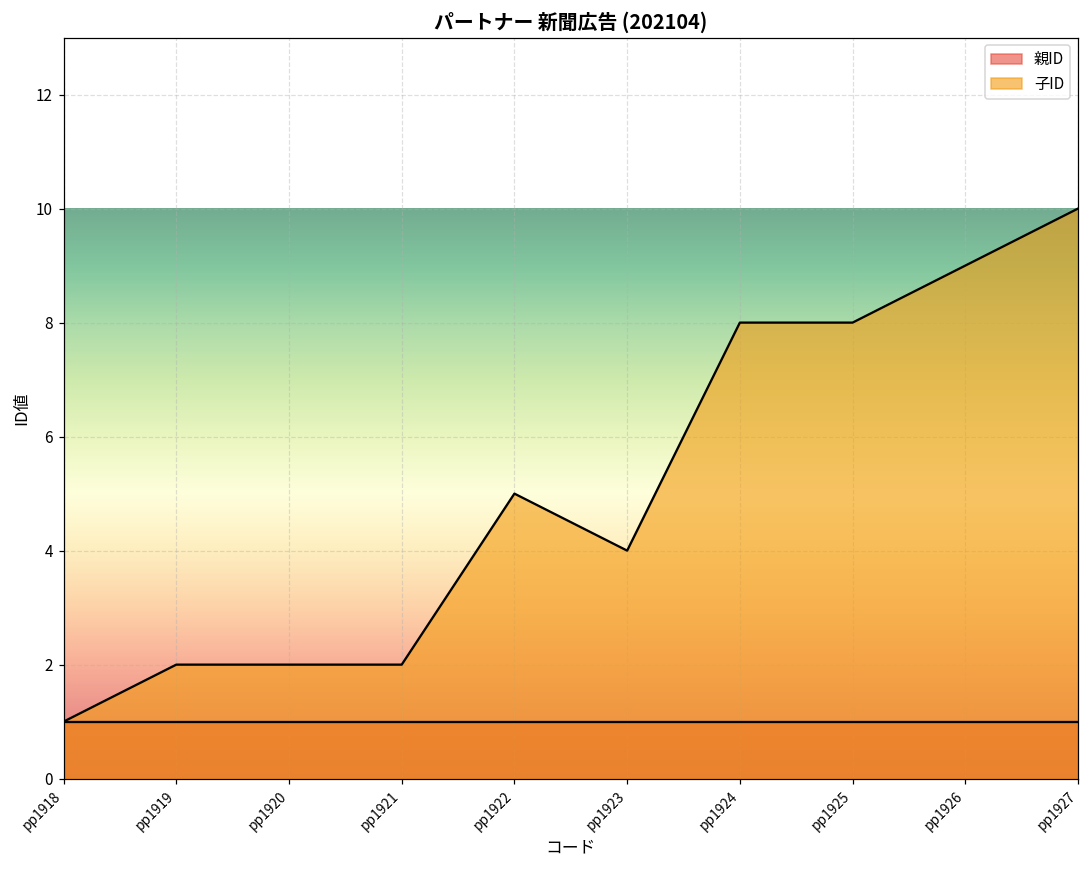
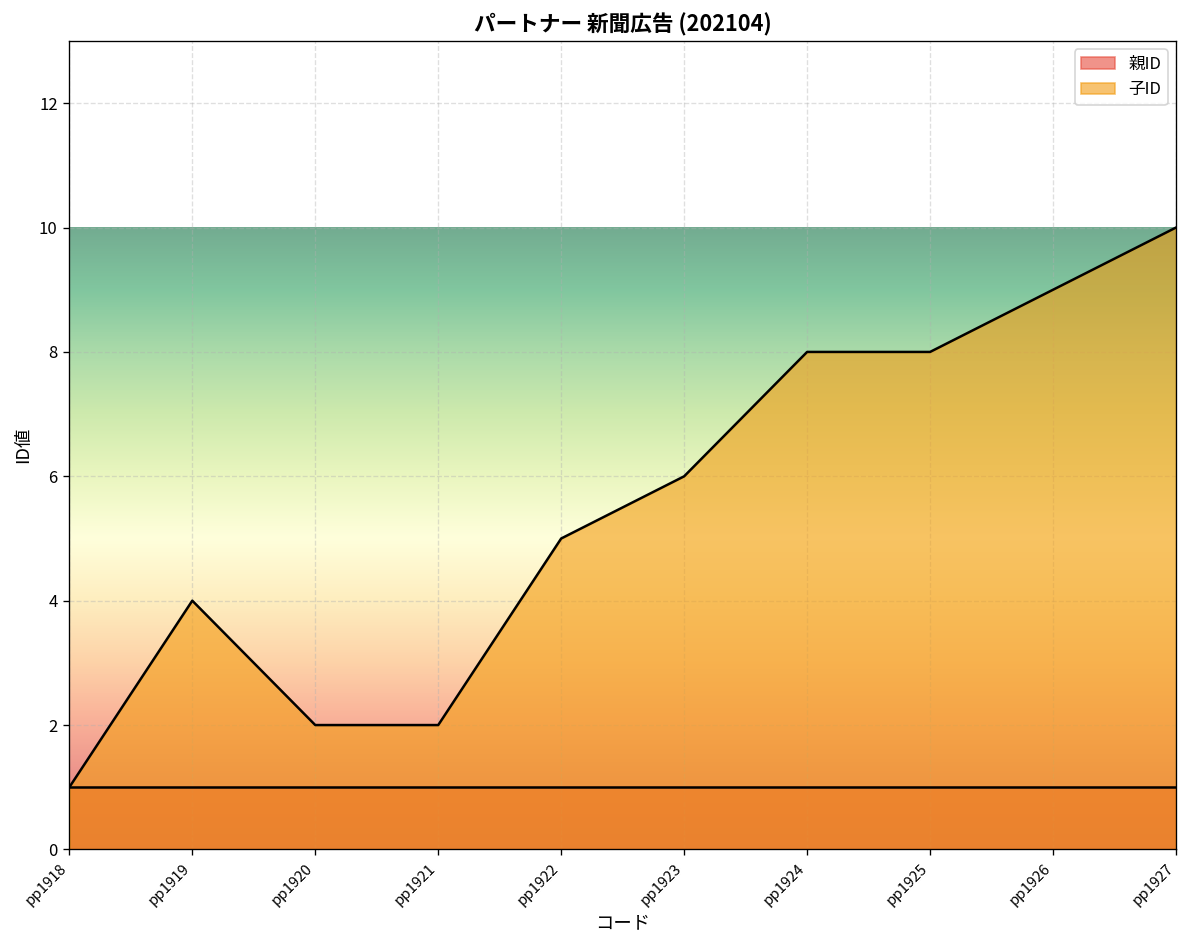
子ID, pp1919: 2 -> 4
子ID, pp1923: 4 -> 6
